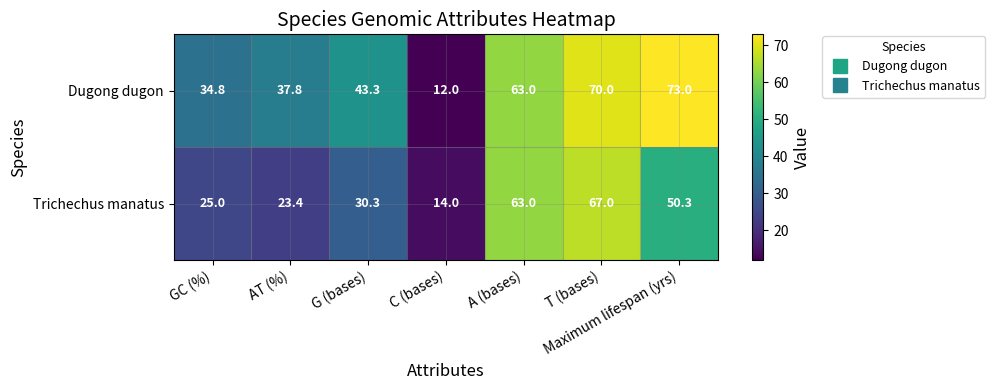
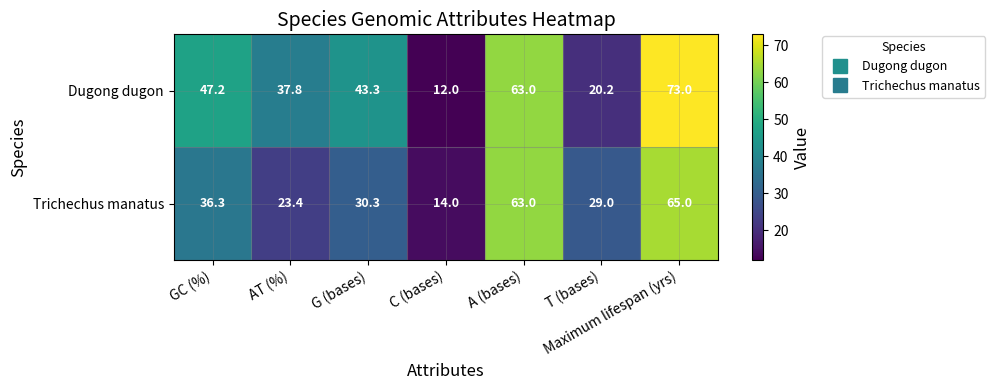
Dugong dugon, GC (%): 34.8 -> 47.2
Dugong dugon, T (bases): 70.0 -> 20.2
Trichechus manatus, GC (%): 25.0 -> 36.3
Trichechus manatus, T (bases): 67.0 -> 29.0
Trichechus manatus, Maximum lifespan (yrs): 50.3 -> 65.0
